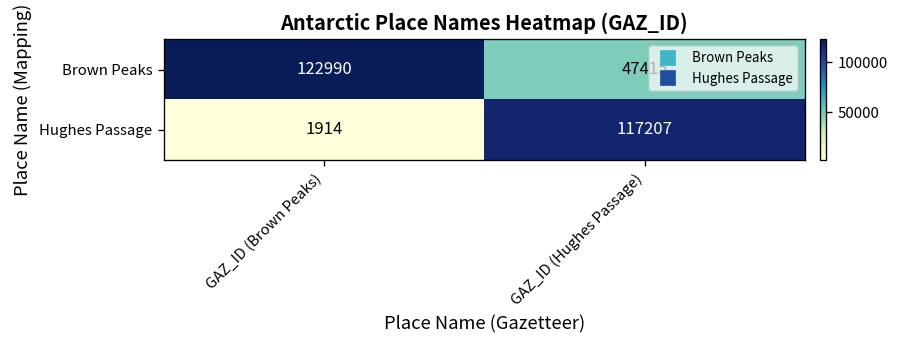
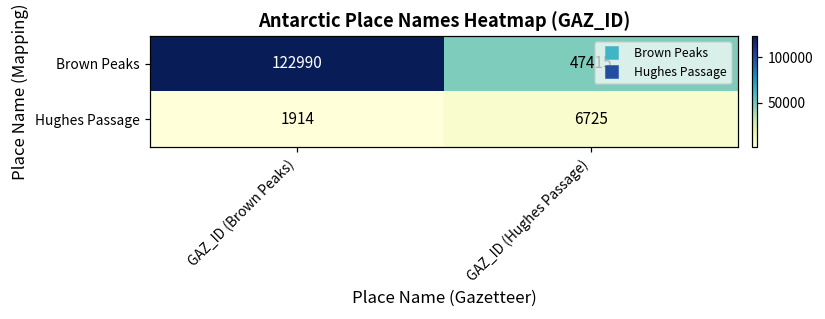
Hughes Passage, GAZ_ID (Hughes Passage): 117207 -> 6725
